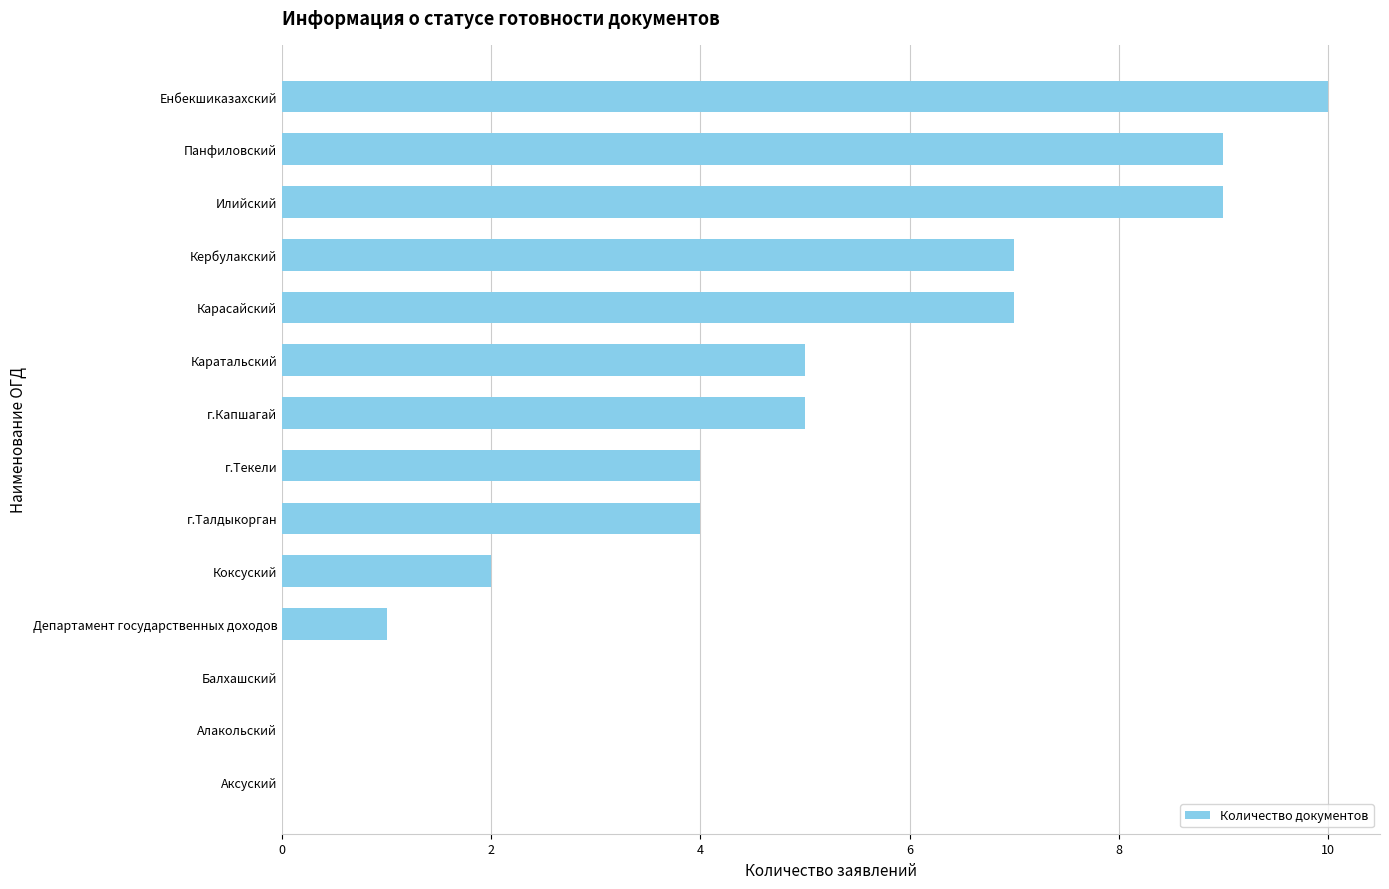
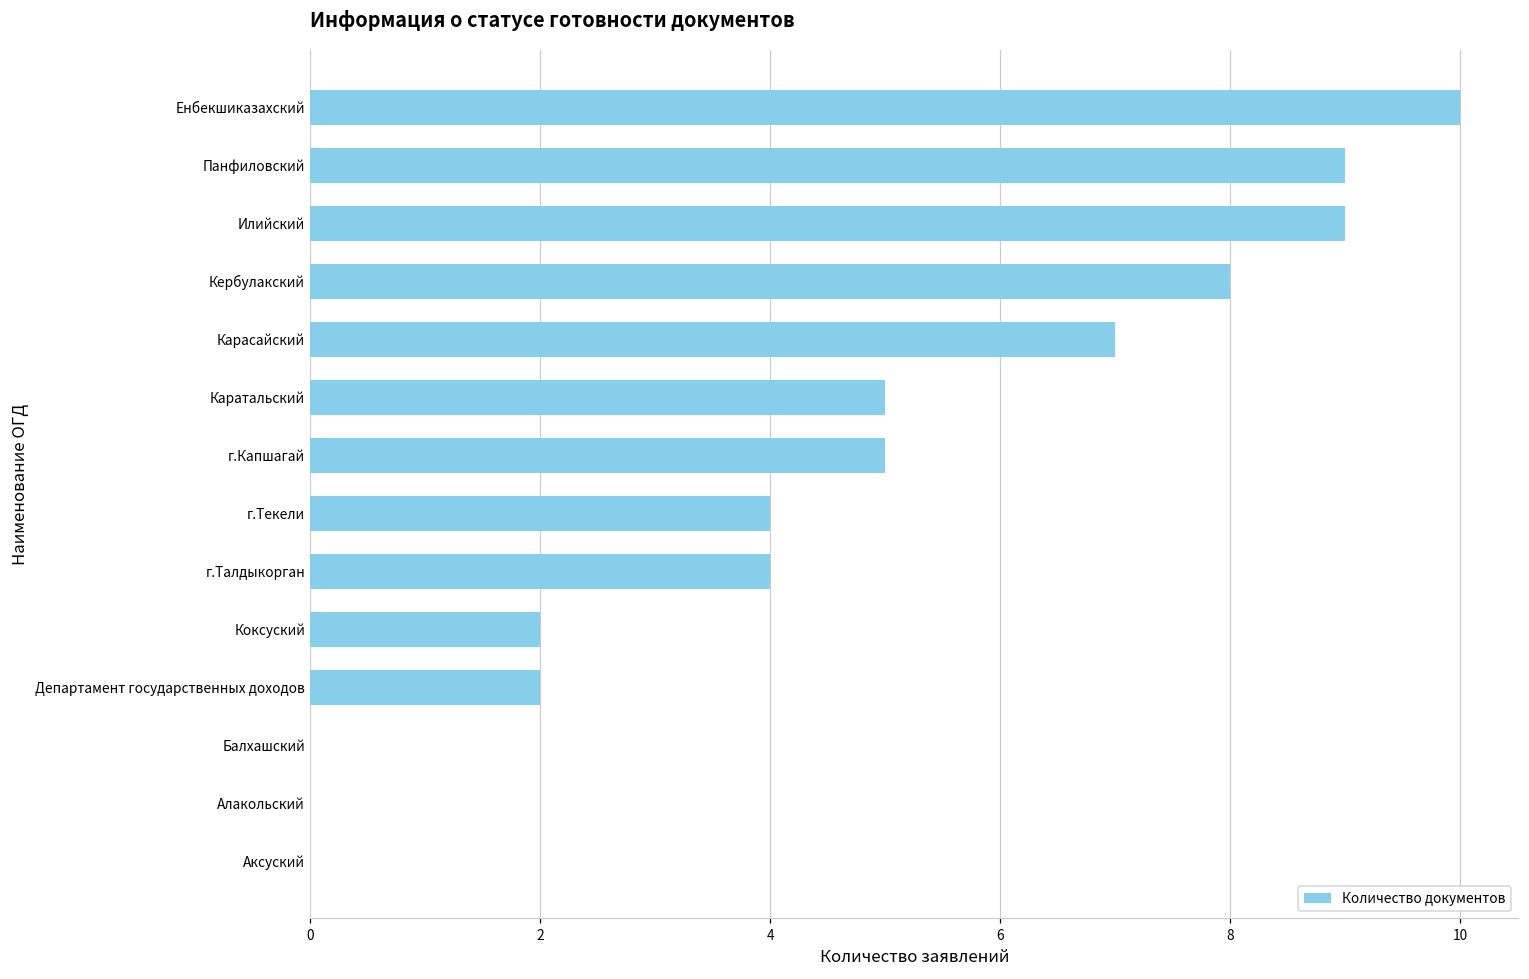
Кербулакский: 7 -> 8
Департамент государственных доходов: 1 -> 2
